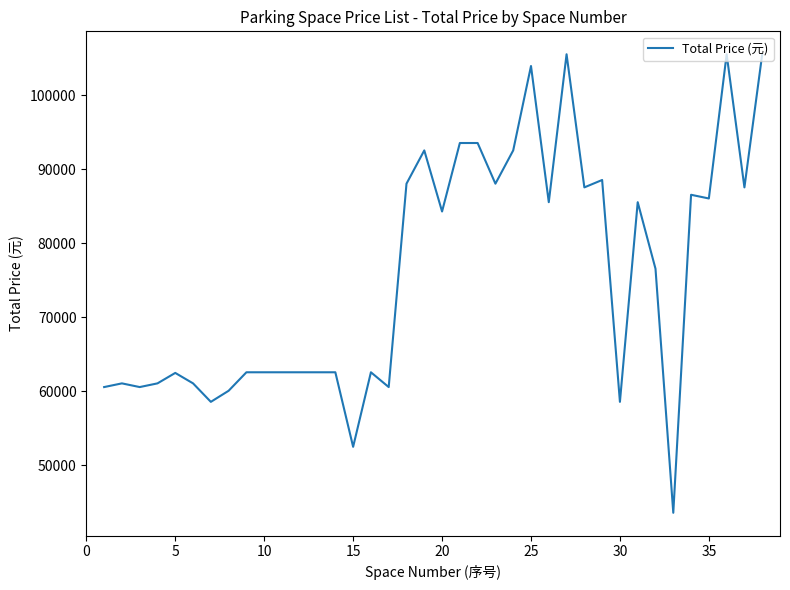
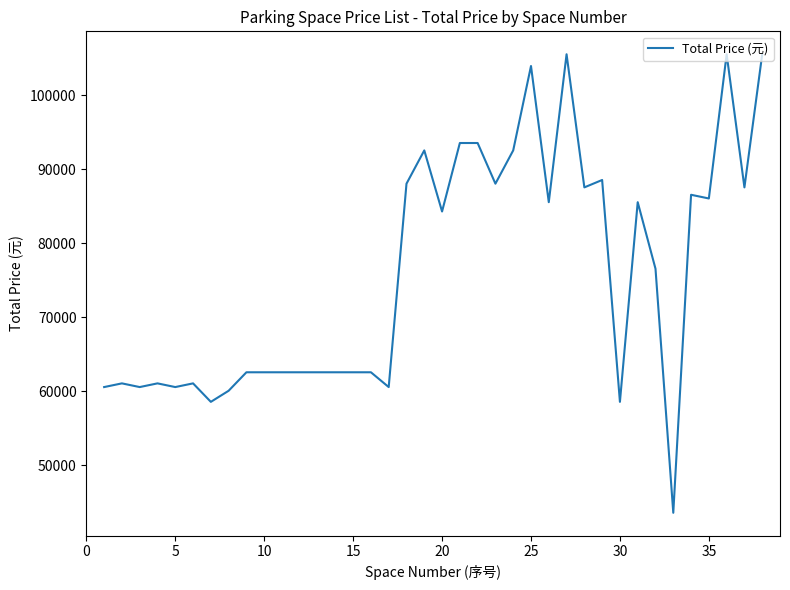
5: 62000 -> 61000
15: 52000 -> 63000
